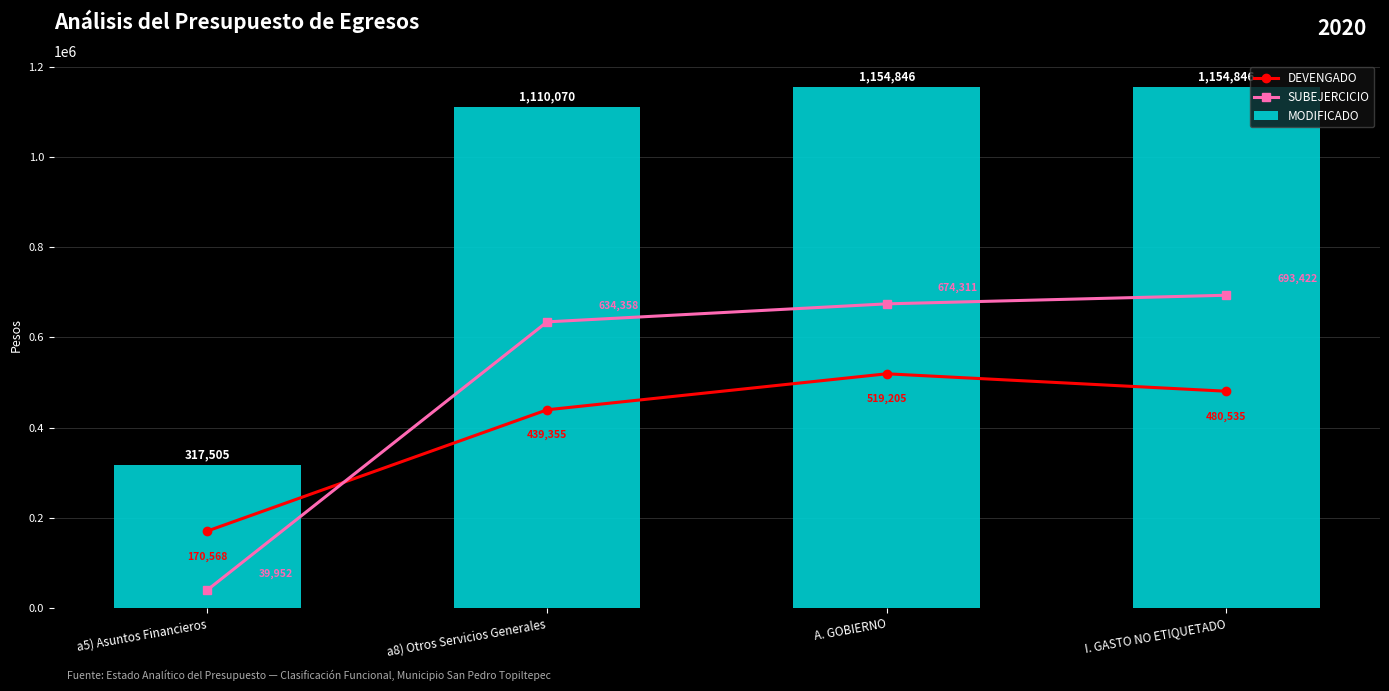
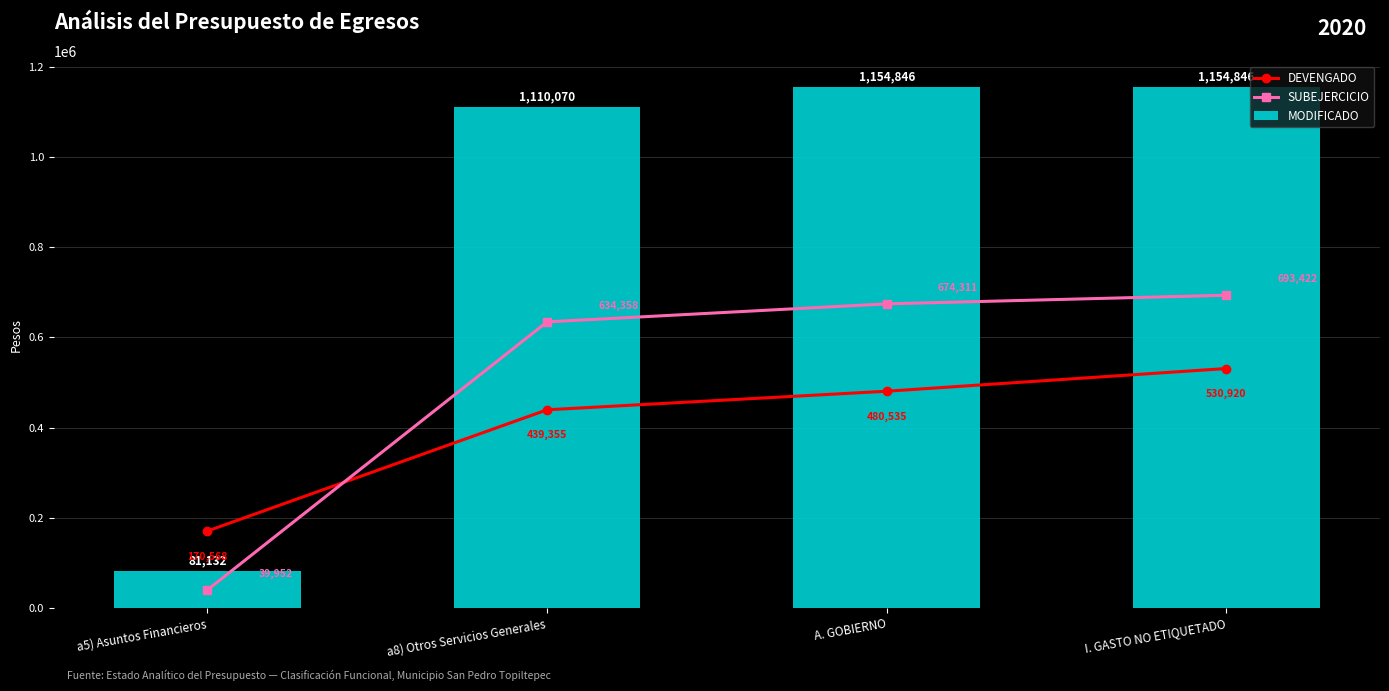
MODIFICADO, a5) Asuntos Financieros: 317,505 -> 81,132
DEVENGADO, A. GOBIERNO: 519,205 -> 480,535
DEVENGADO, I. GASTO NO ETIQUETADO: 480,535 -> 530,920
